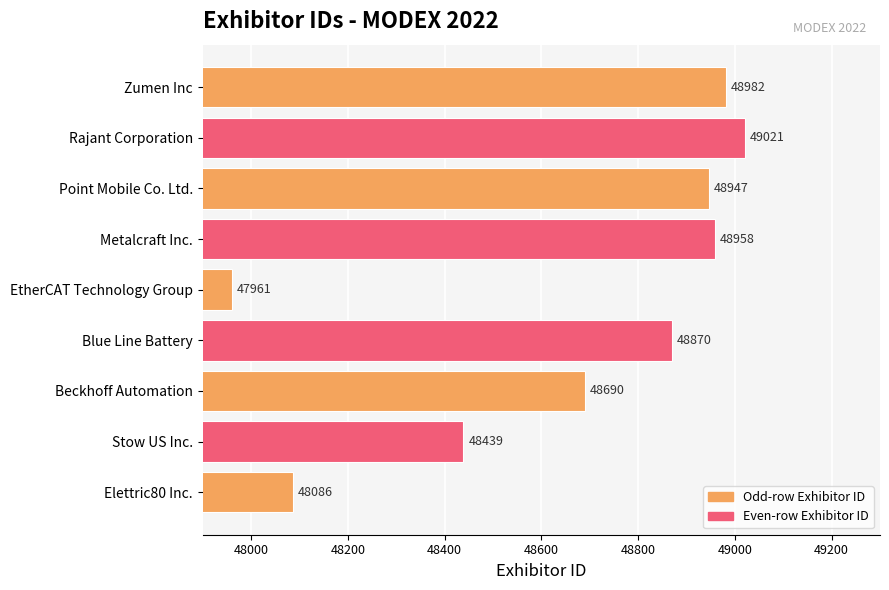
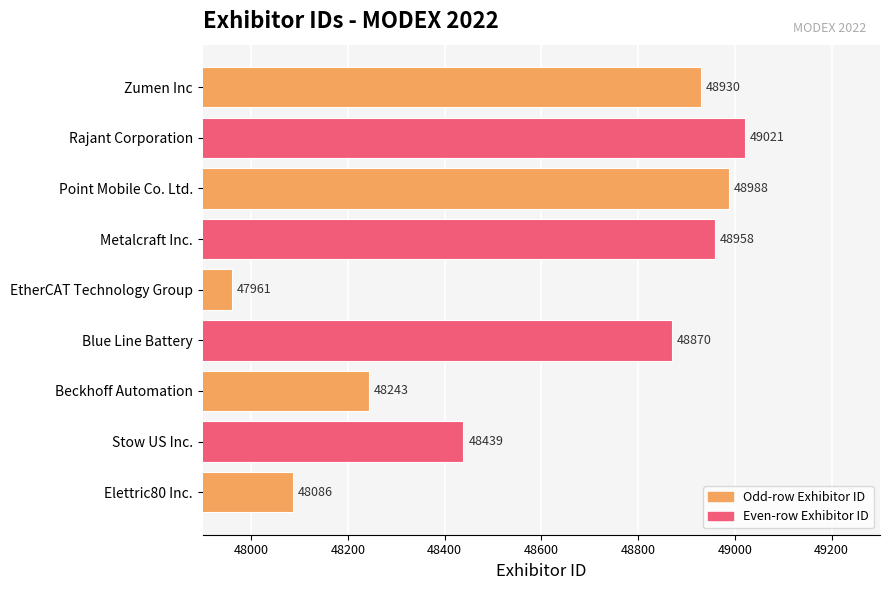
Zumen Inc: 48982 -> 48930
Point Mobile Co. Ltd.: 48947 -> 48988
Beckhoff Automation: 48690 -> 48243
